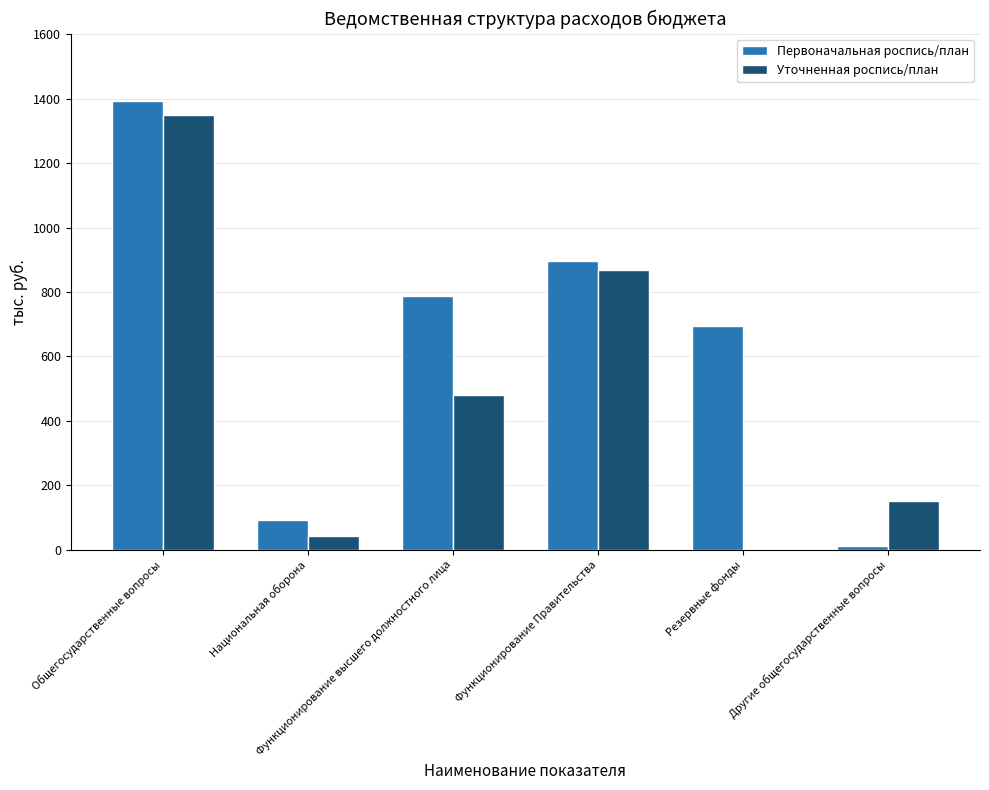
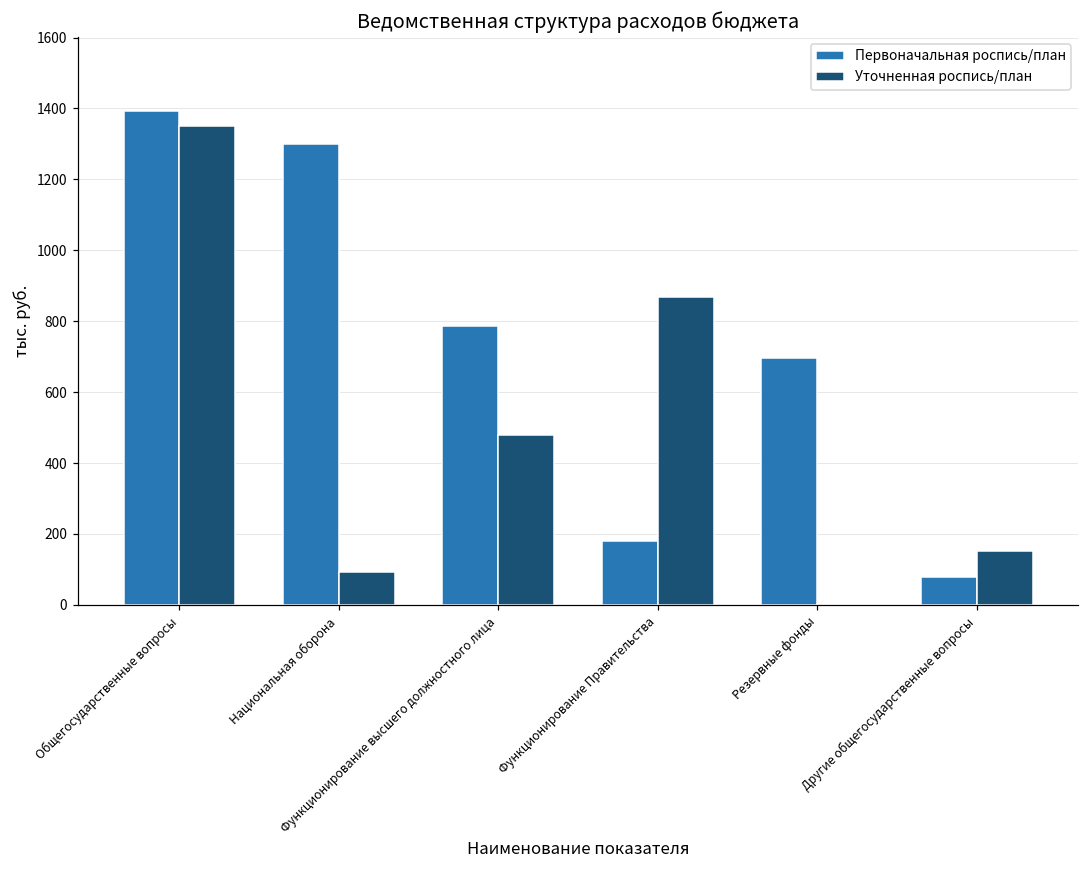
Первоначальная роспись/план, Национальная оборона: 90 -> 1300
Уточненная роспись/план, Национальная оборона: 40 -> 90
Первоначальная роспись/план, Функционирование Правительства: 900 -> 180
Первоначальная роспись/план, Другие общегосударственные вопросы: 10 -> 80
